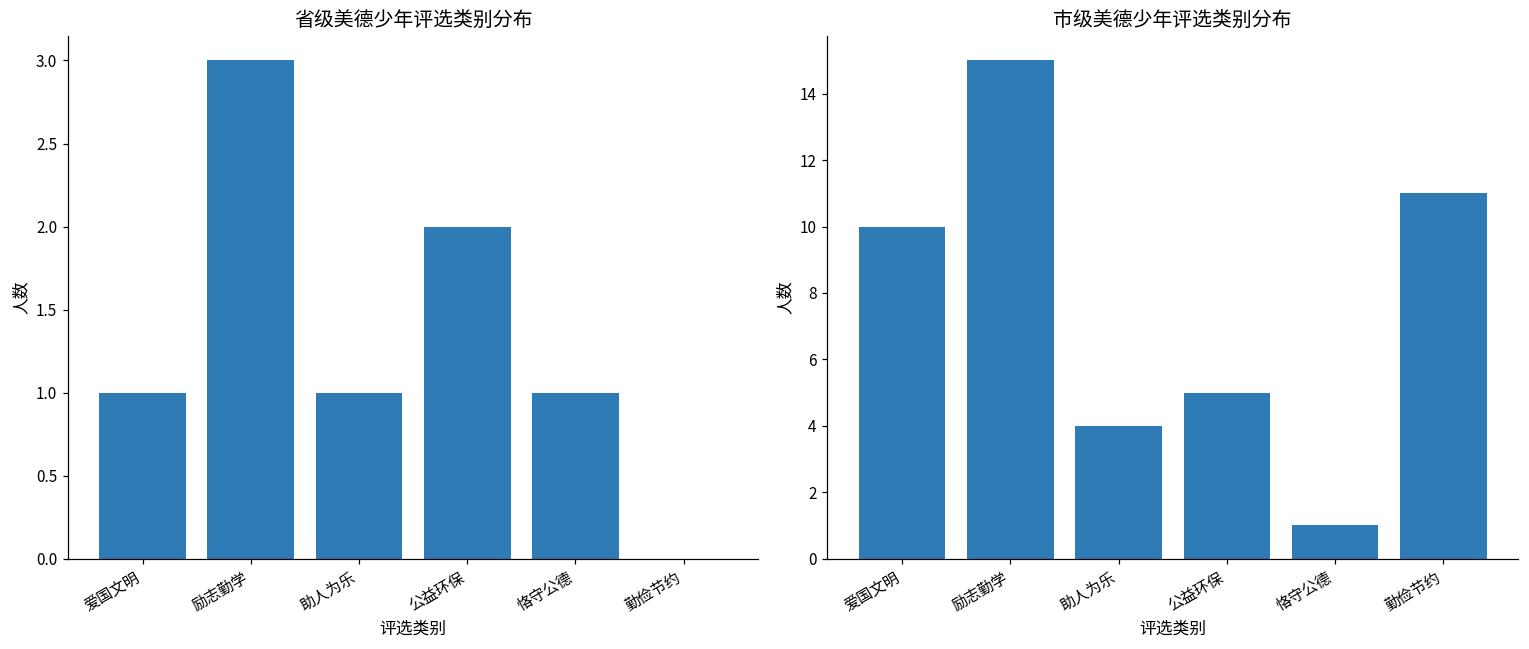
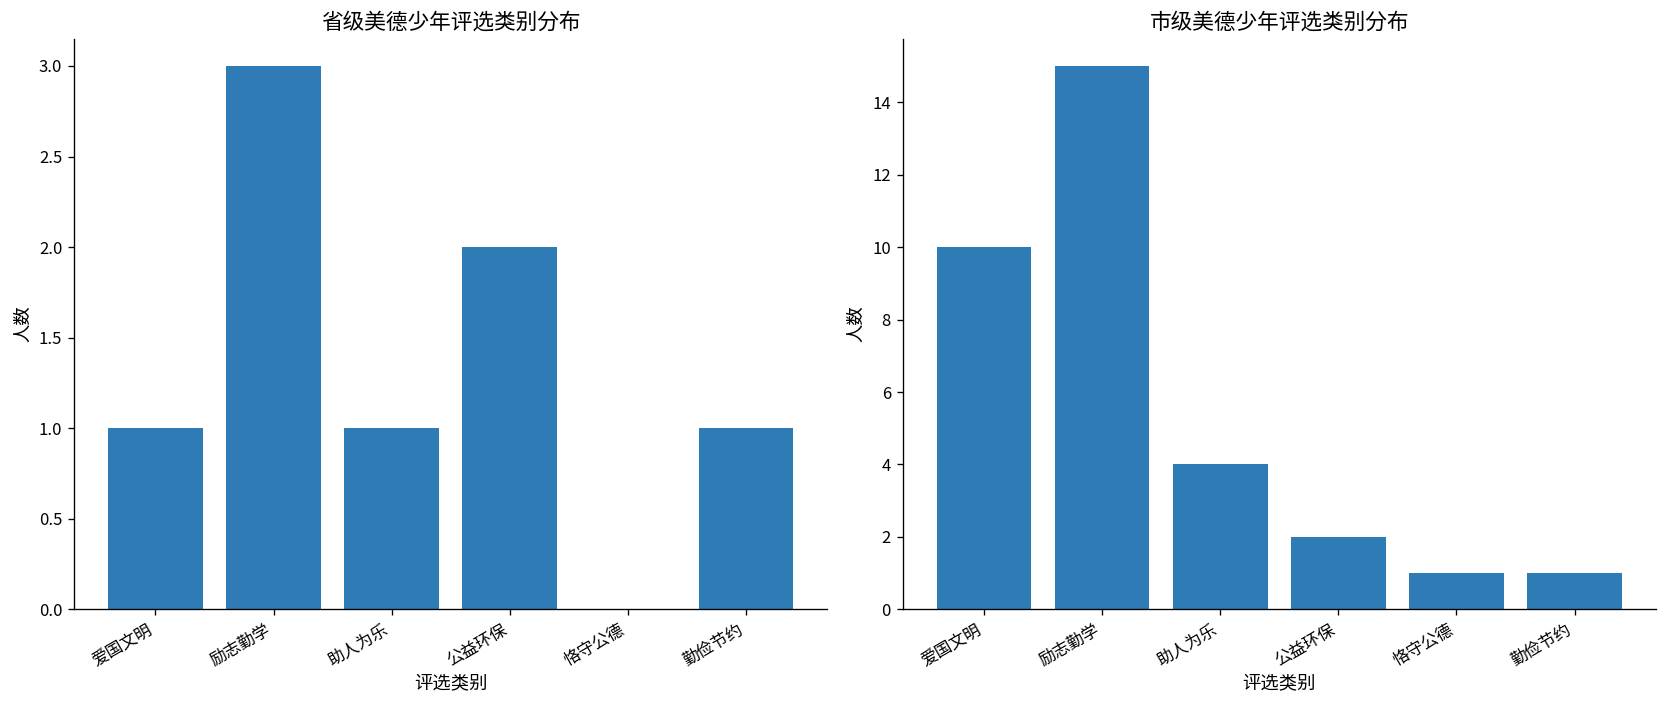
省级美德少年评选类别分布, 恪守公德: 1 -> 0
省级美德少年评选类别分布, 勤俭节约: 0 -> 1
市级美德少年评选类别分布, 公益环保: 5 -> 2
市级美德少年评选类别分布, 勤俭节约: 11 -> 1
